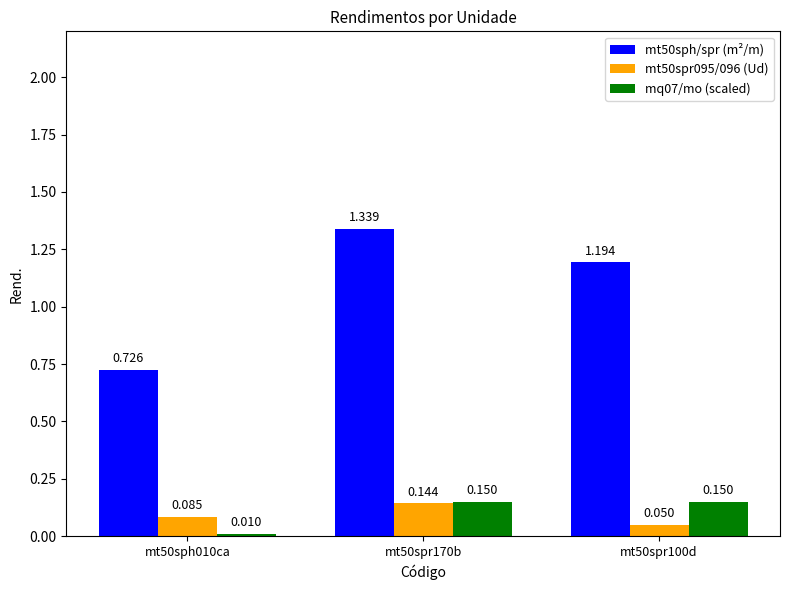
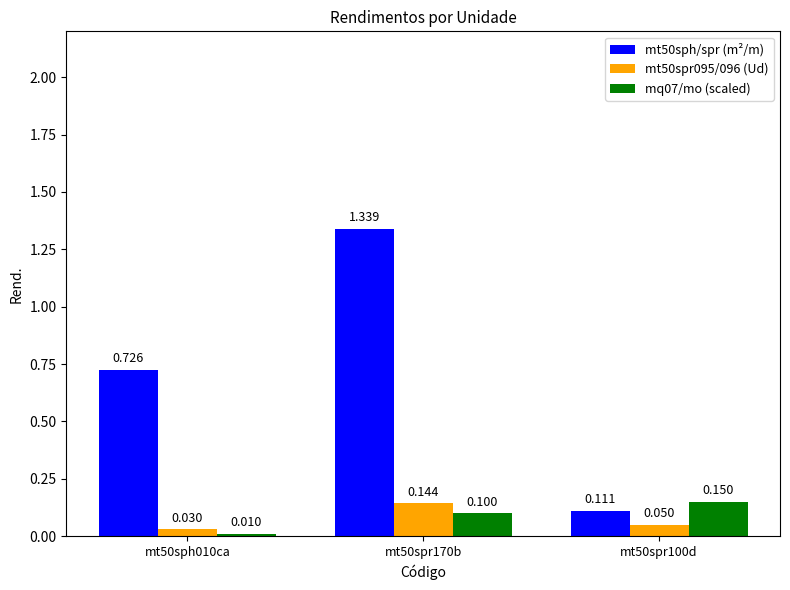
mt50spr095/096 (Ud), mt50sph010ca: 0.085 -> 0.030
mq07/mo (scaled), mt50spr170b: 0.150 -> 0.100
mt50sph/spr (m²/m), mt50spr100d: 1.194 -> 0.111
